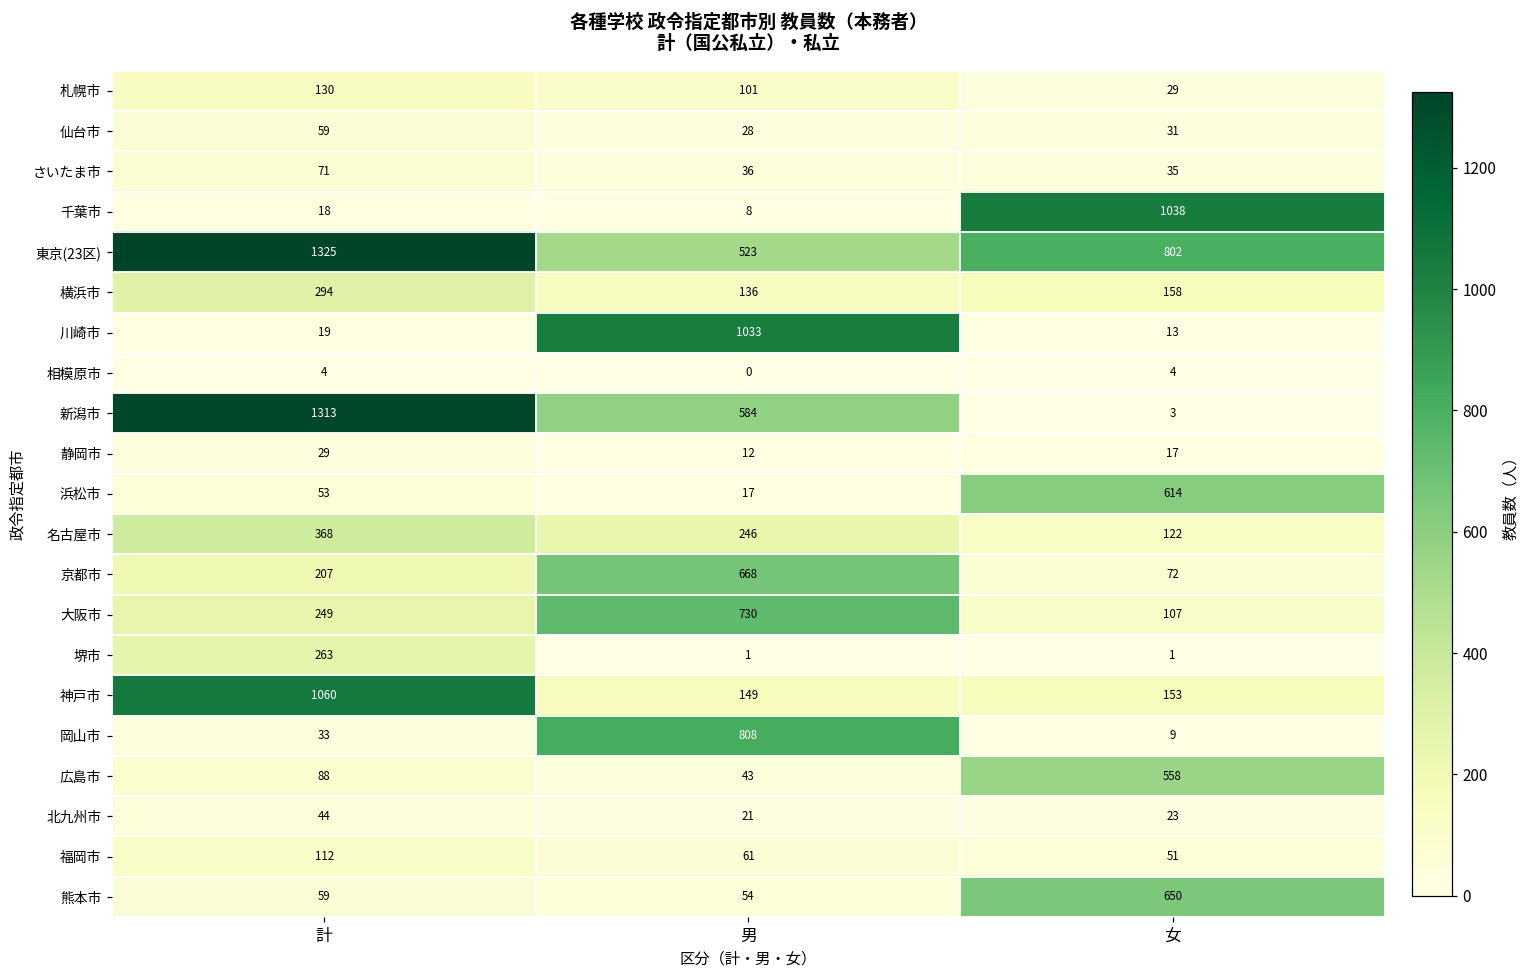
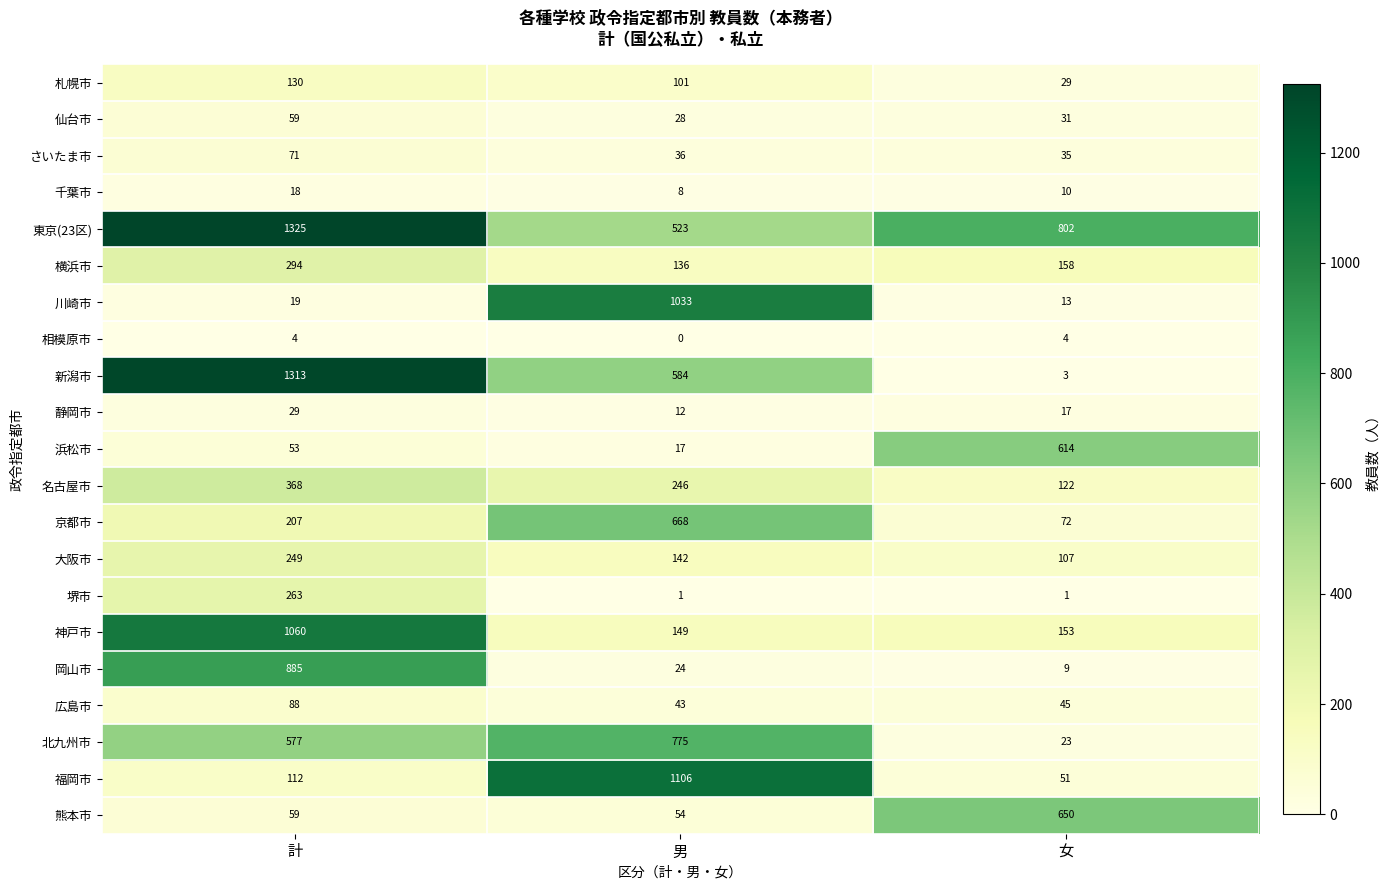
千葉市, 女: 1038 -> 10
大阪市, 男: 730 -> 142
岡山市, 計: 33 -> 885
岡山市, 男: 808 -> 24
広島市, 女: 558 -> 45
北九州市, 計: 44 -> 577
北九州市, 男: 21 -> 775
福岡市, 男: 61 -> 1106
